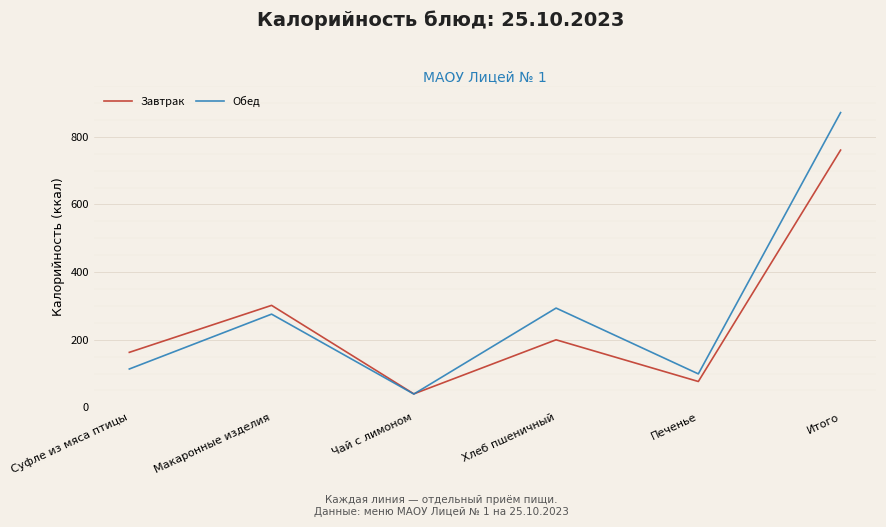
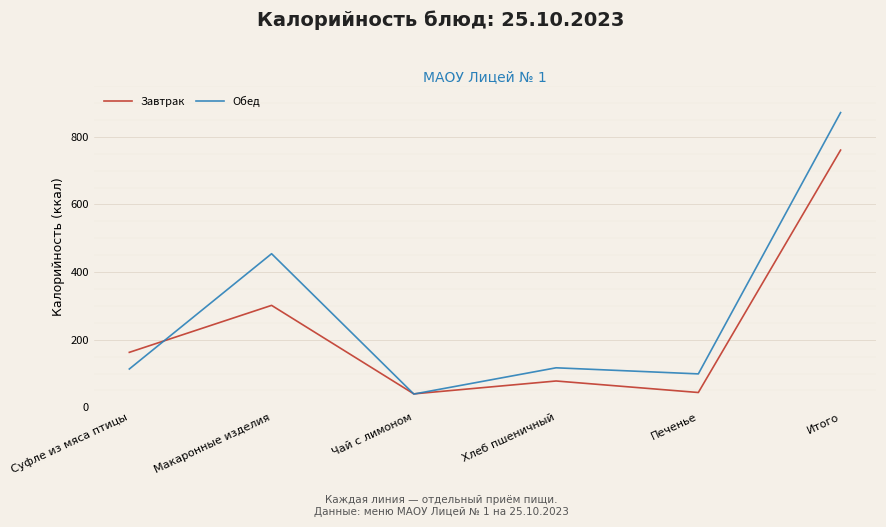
Обед, Макаронные изделия: 280 -> 450
Завтрак, Хлеб пшеничный: 200 -> 80
Обед, Хлеб пшеничный: 290 -> 120
Завтрак, Печенье: 80 -> 40
